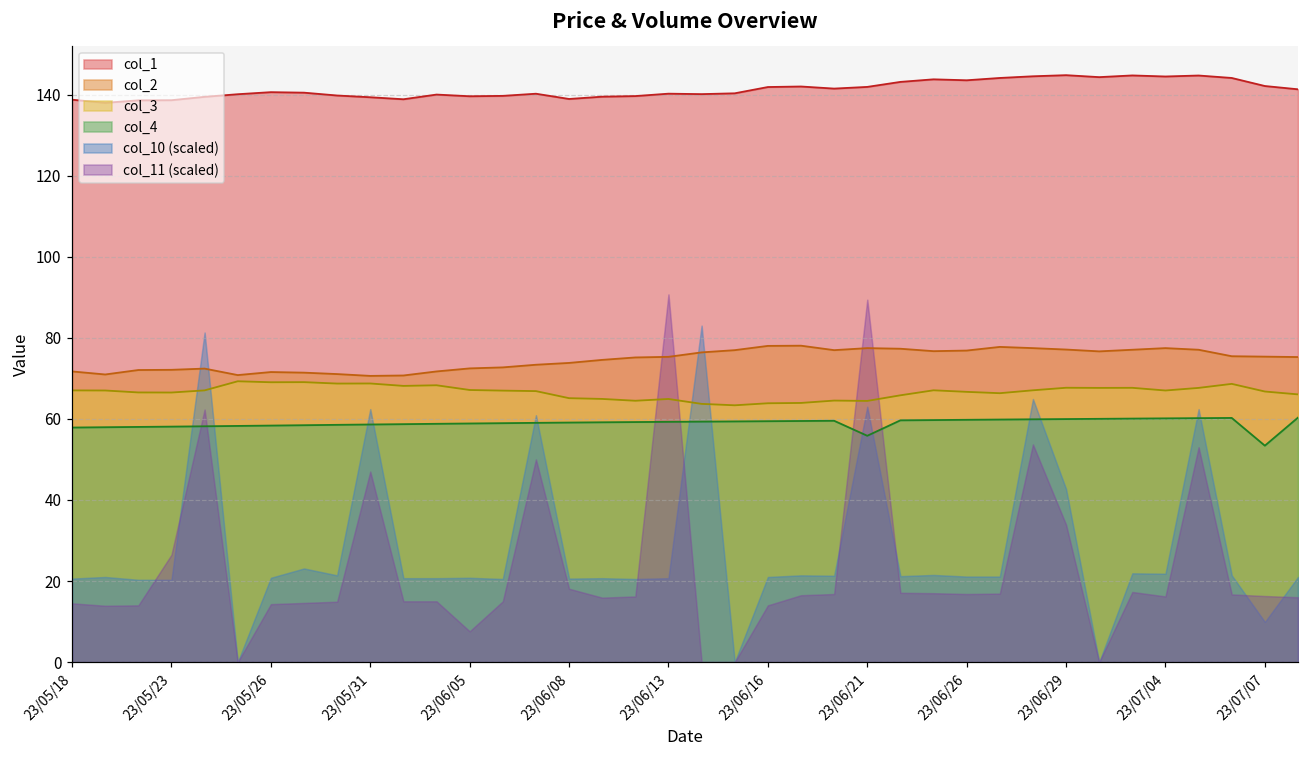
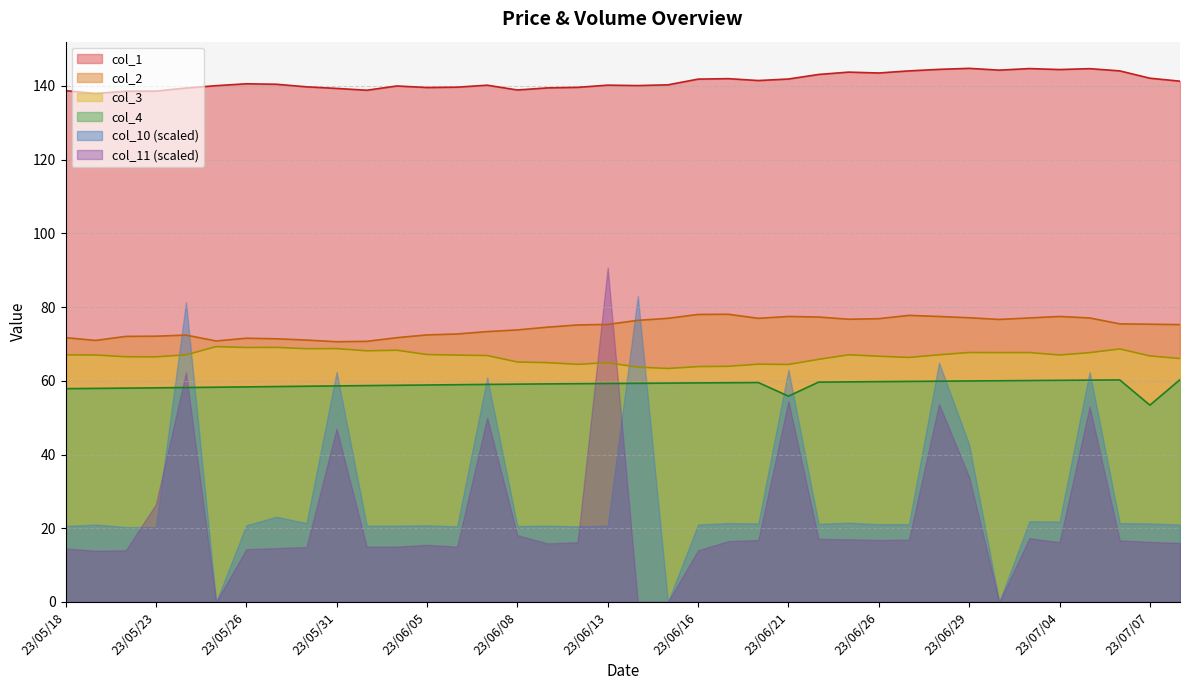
col_11 (scaled), 23/06/05: 8 -> 16
col_11 (scaled), 23/06/21: 89 -> 55
col_10 (scaled), 23/07/07: 10 -> 21
